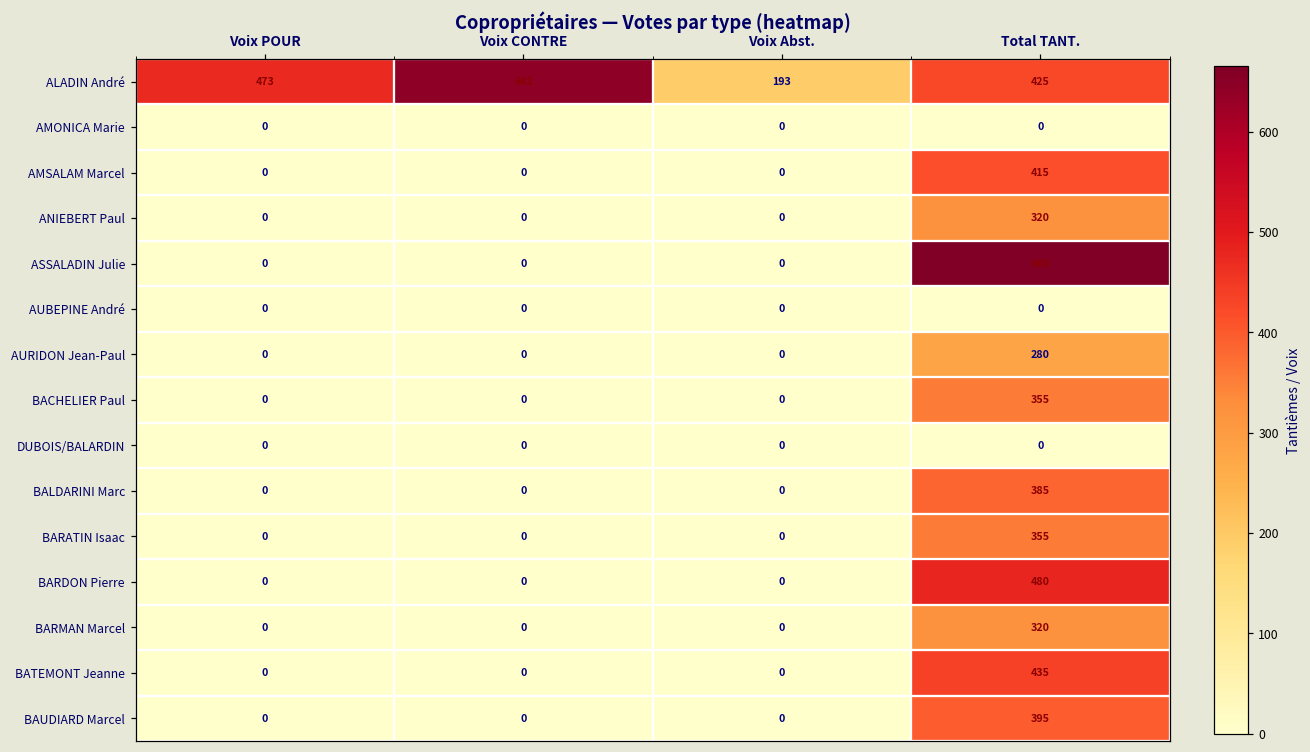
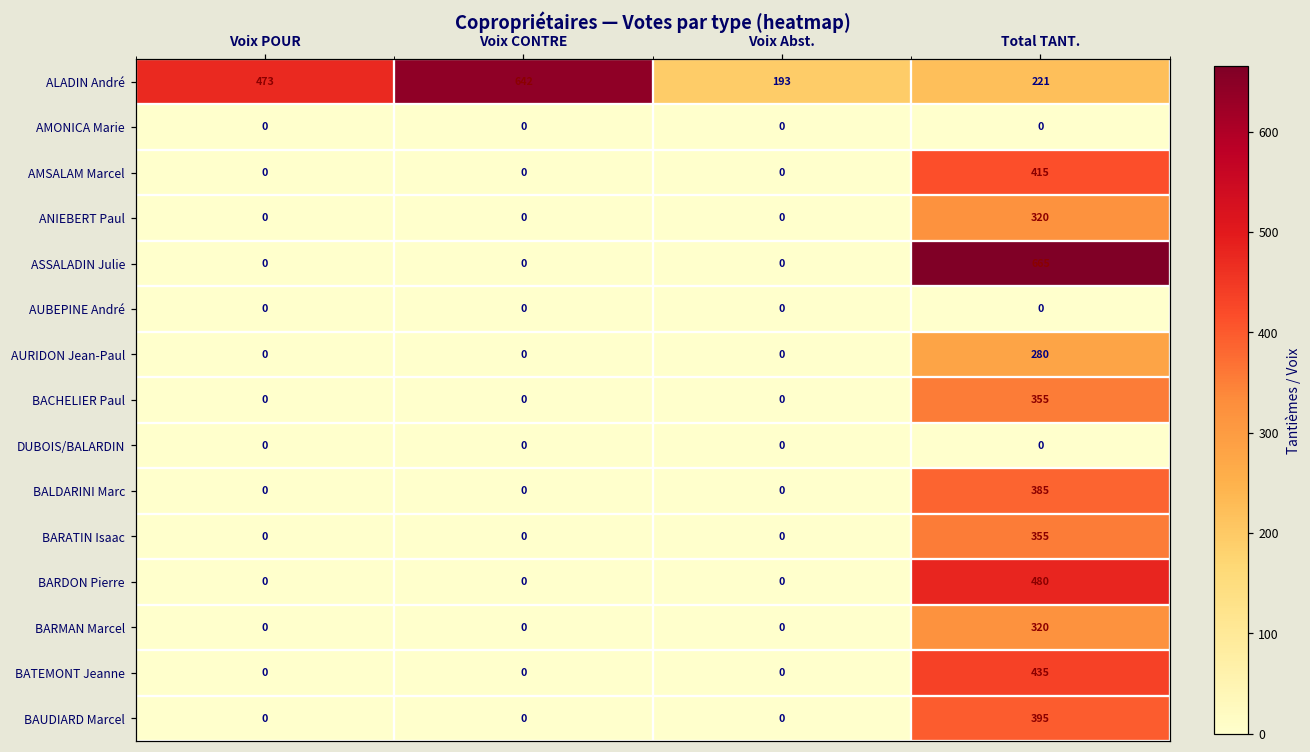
ALADIN André, Total TANT.: 425 -> 221
